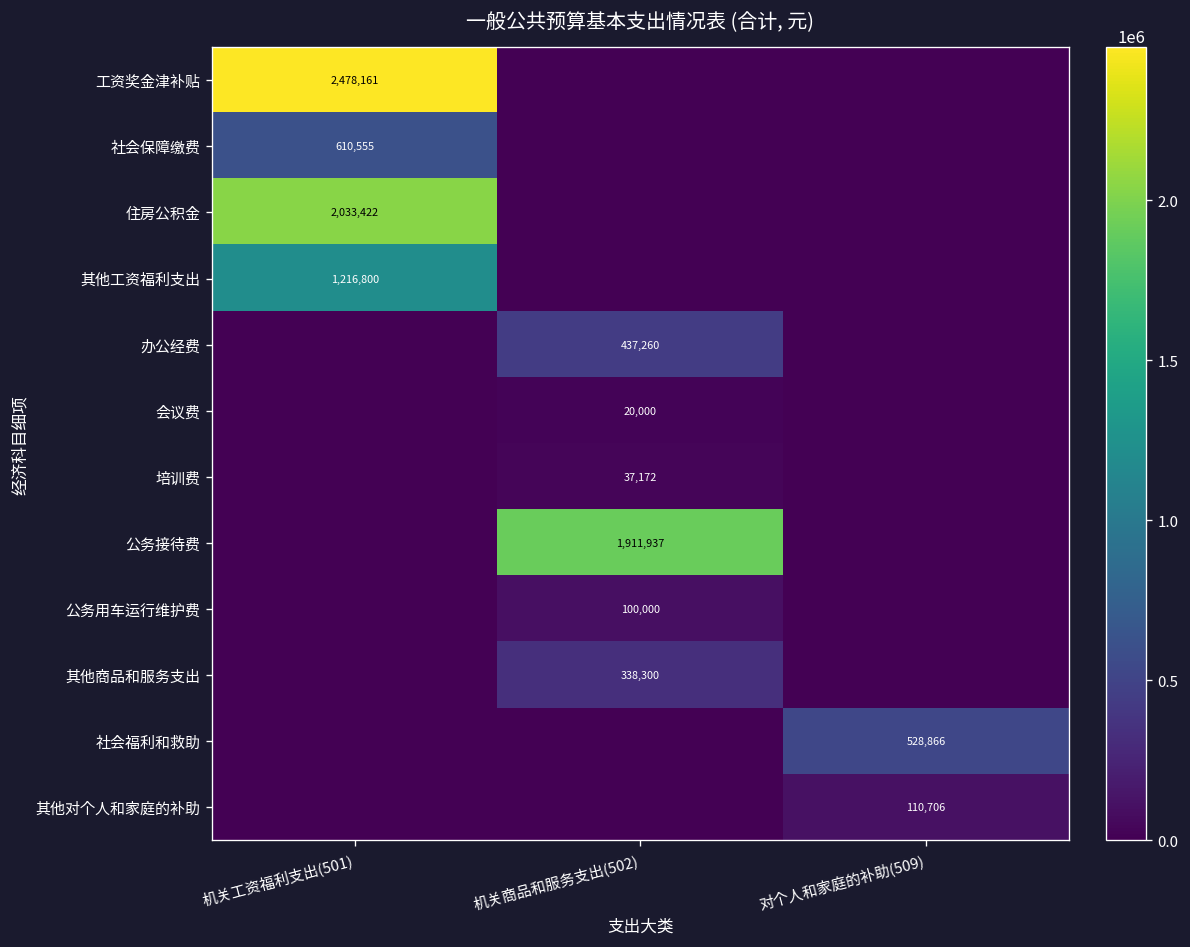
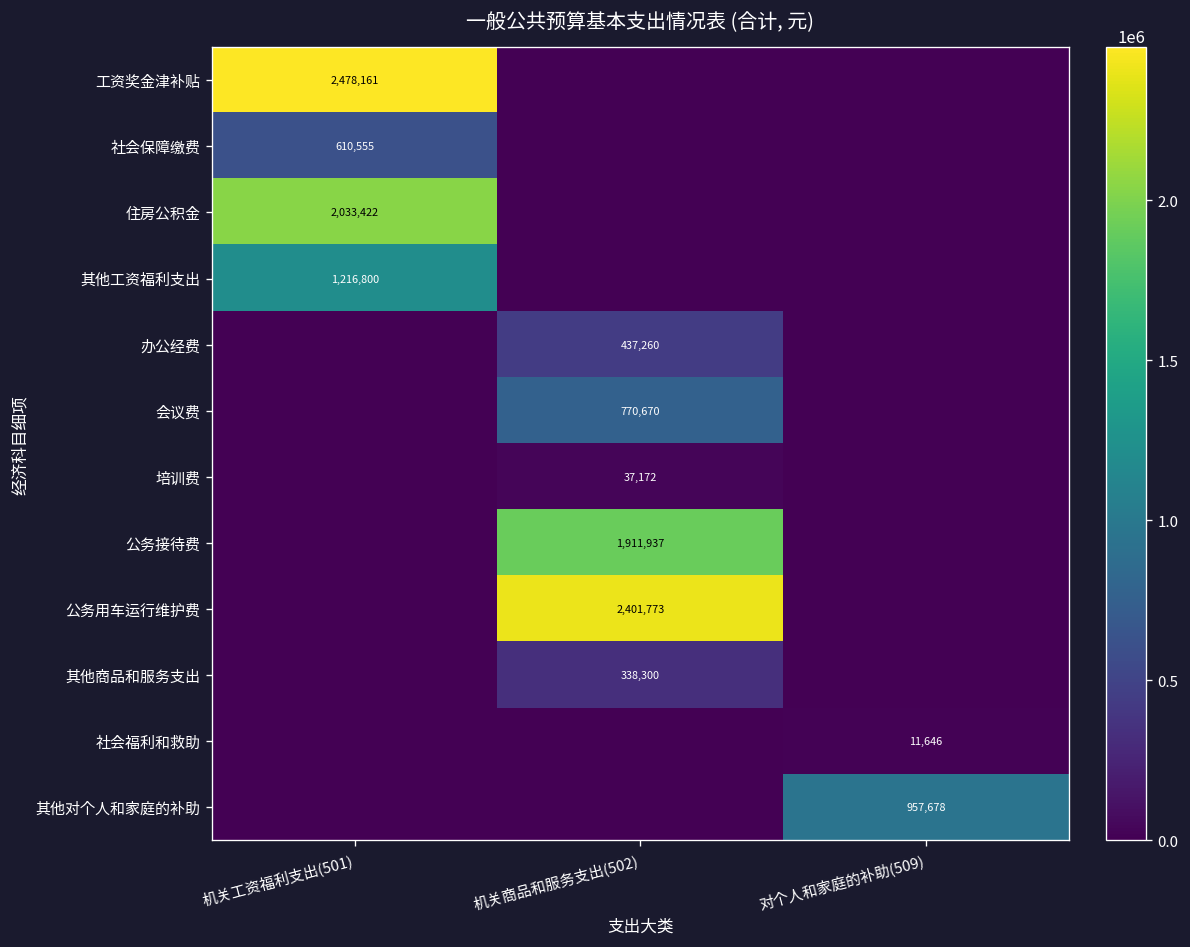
会议费, 机关商品和服务支出(502): 20,000 -> 770,670
公务用车运行维护费, 机关商品和服务支出(502): 100,000 -> 2,401,773
社会福利和救助, 对个人和家庭的补助(509): 528,866 -> 11,646
其他对个人和家庭的补助, 对个人和家庭的补助(509): 110,706 -> 957,678
